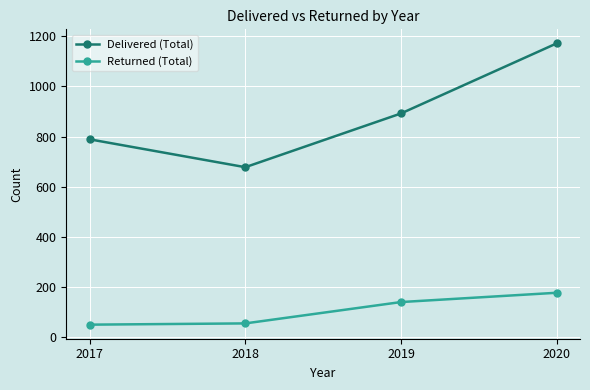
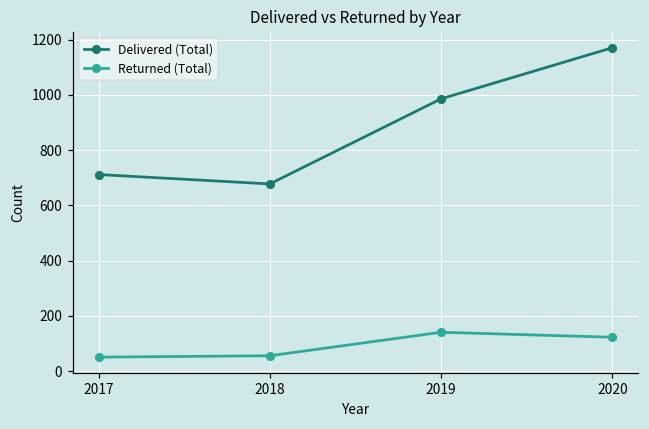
Delivered (Total), 2017: 790 -> 710
Delivered (Total), 2019: 890 -> 990
Returned (Total), 2020: 180 -> 120
